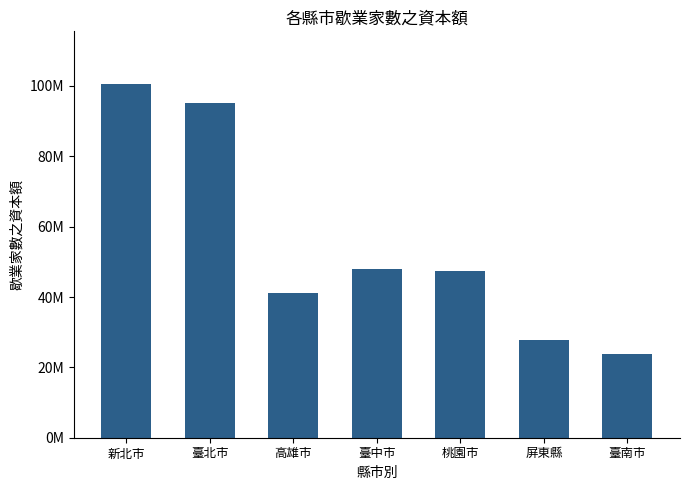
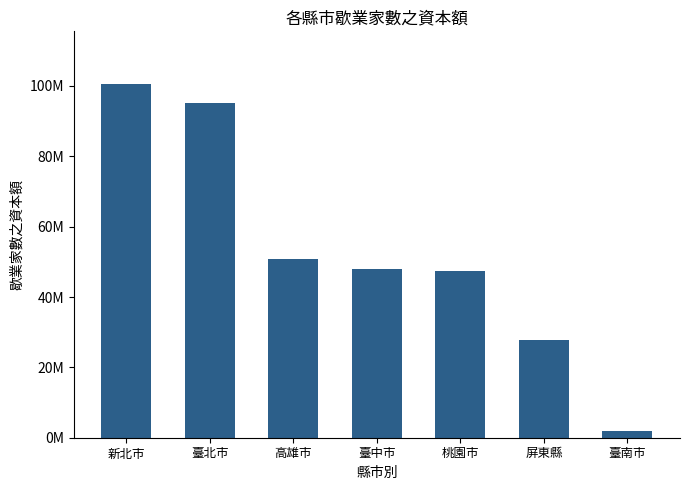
高雄市: 41000000 -> 51000000
臺南市: 24000000 -> 2000000
